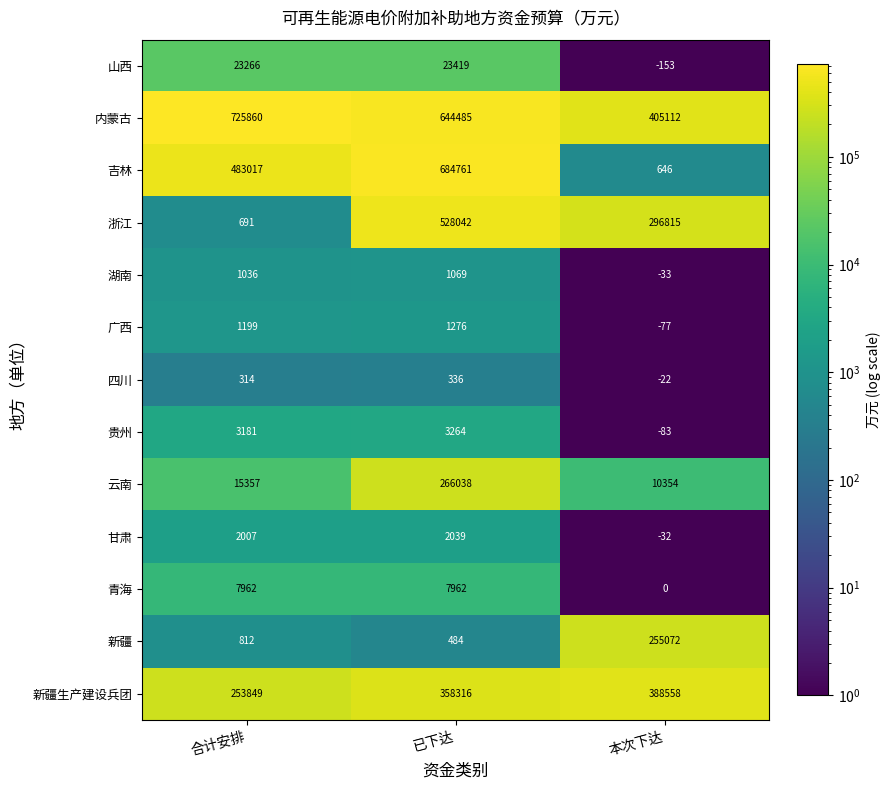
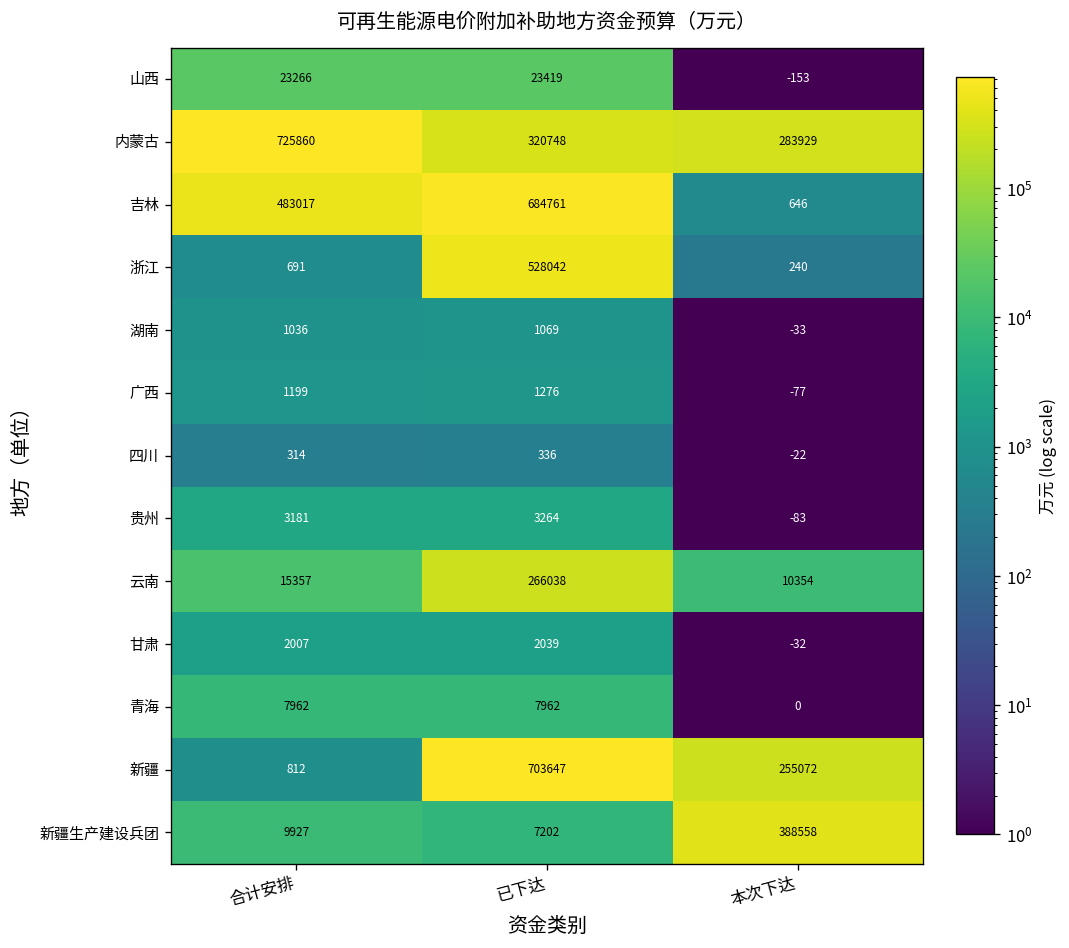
内蒙古, 已下达: 644485 -> 320748
内蒙古, 本次下达: 405112 -> 283929
浙江, 本次下达: 296815 -> 240
新疆, 已下达: 484 -> 703647
新疆生产建设兵团, 合计安排: 253849 -> 9927
新疆生产建设兵团, 已下达: 358316 -> 7202
